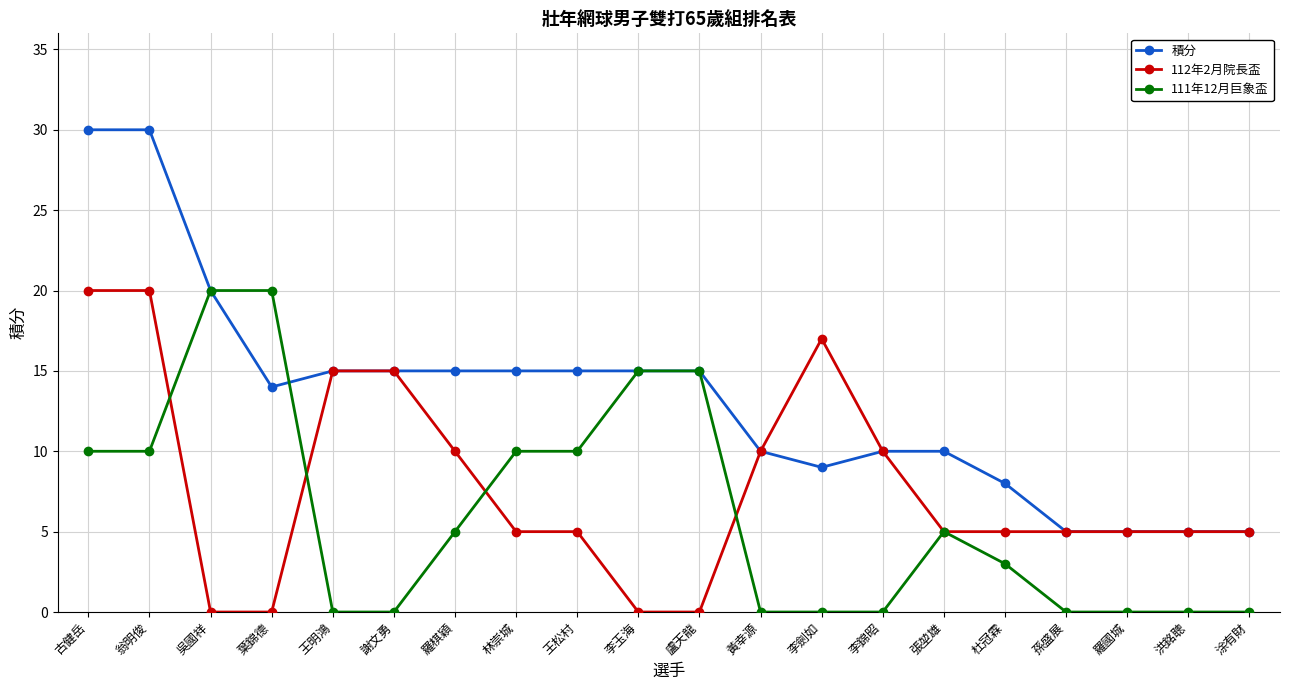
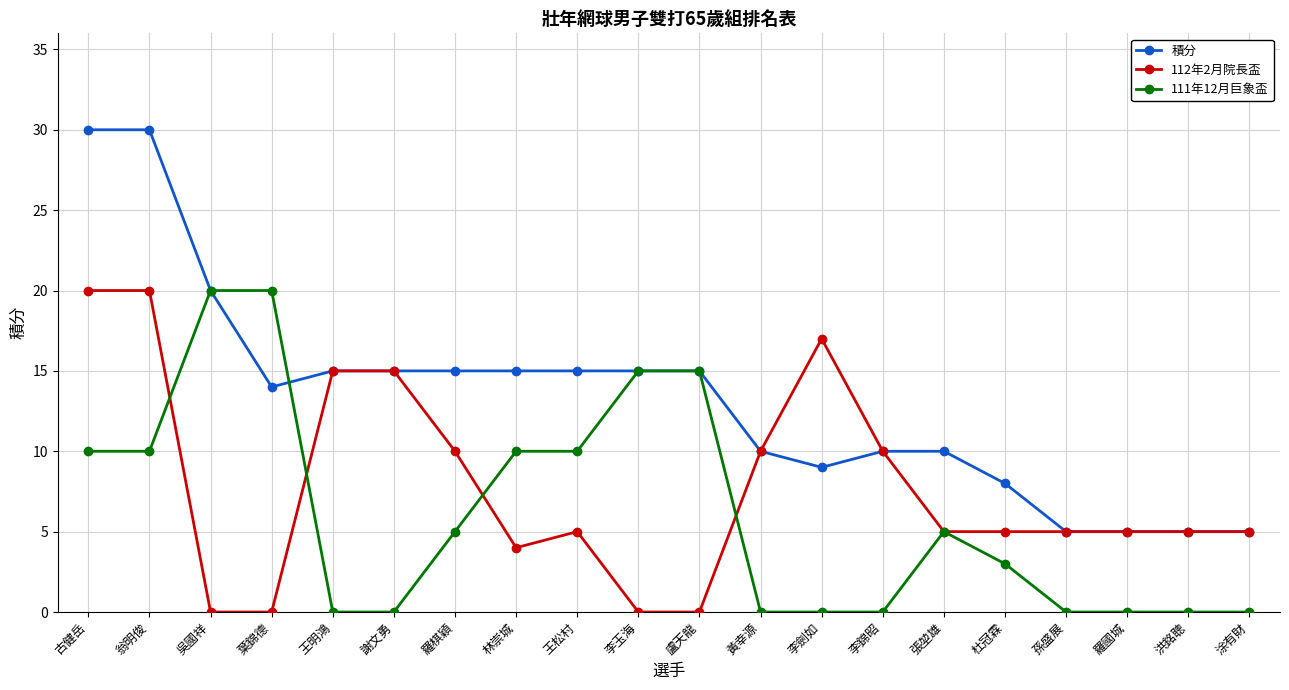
112年2月院長盃, 林崇城: 5 -> 4
